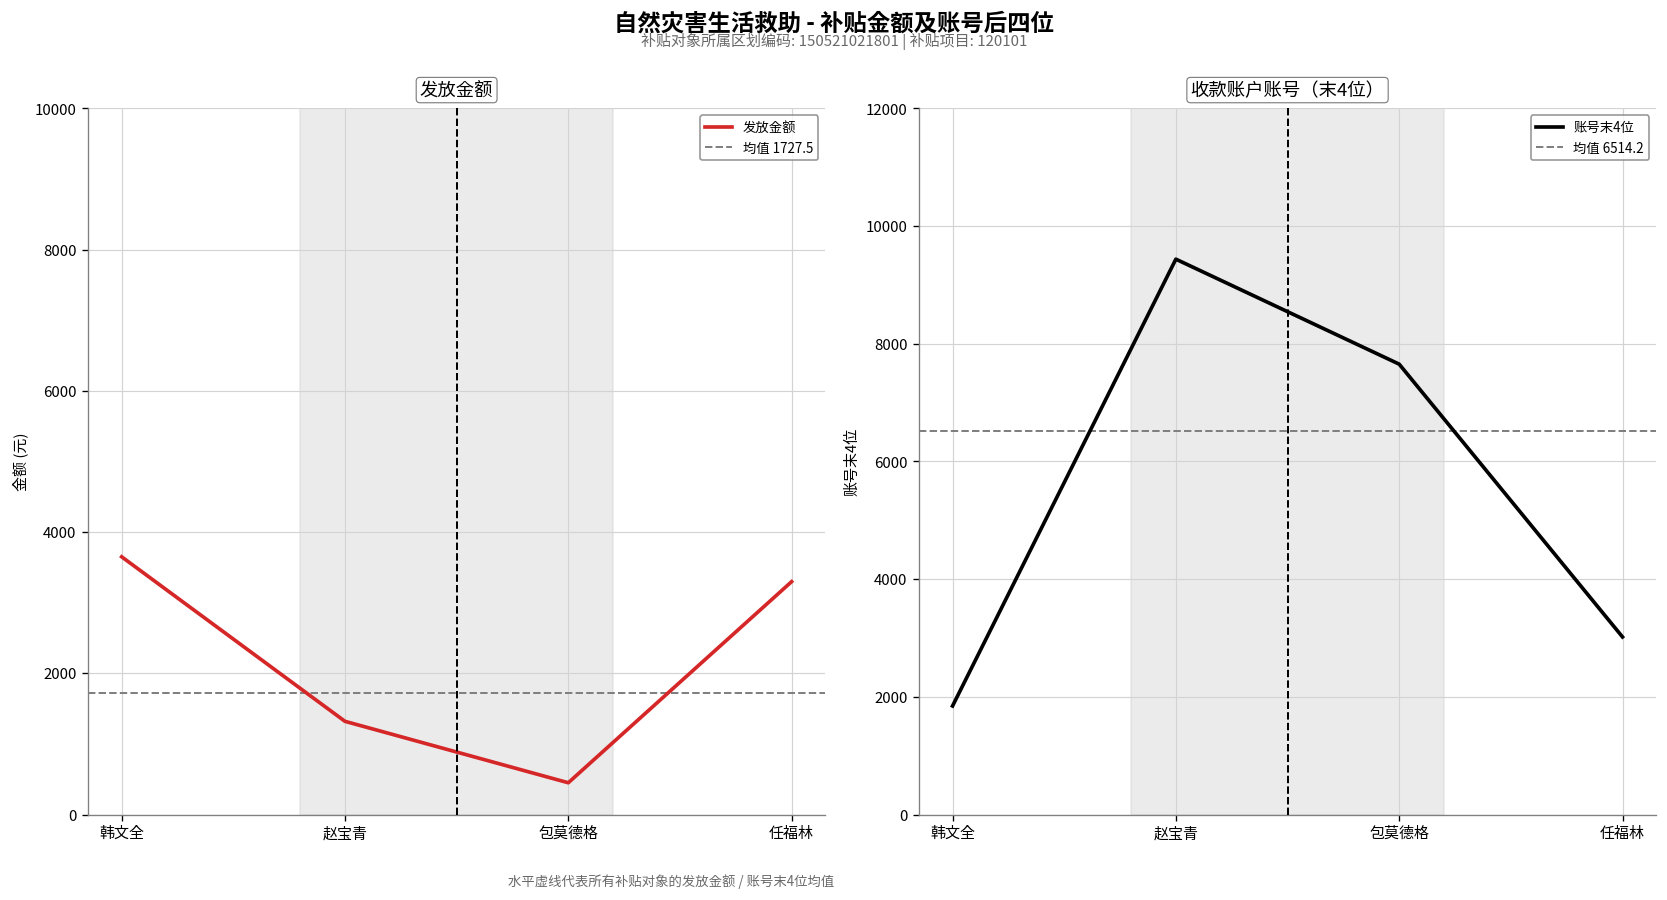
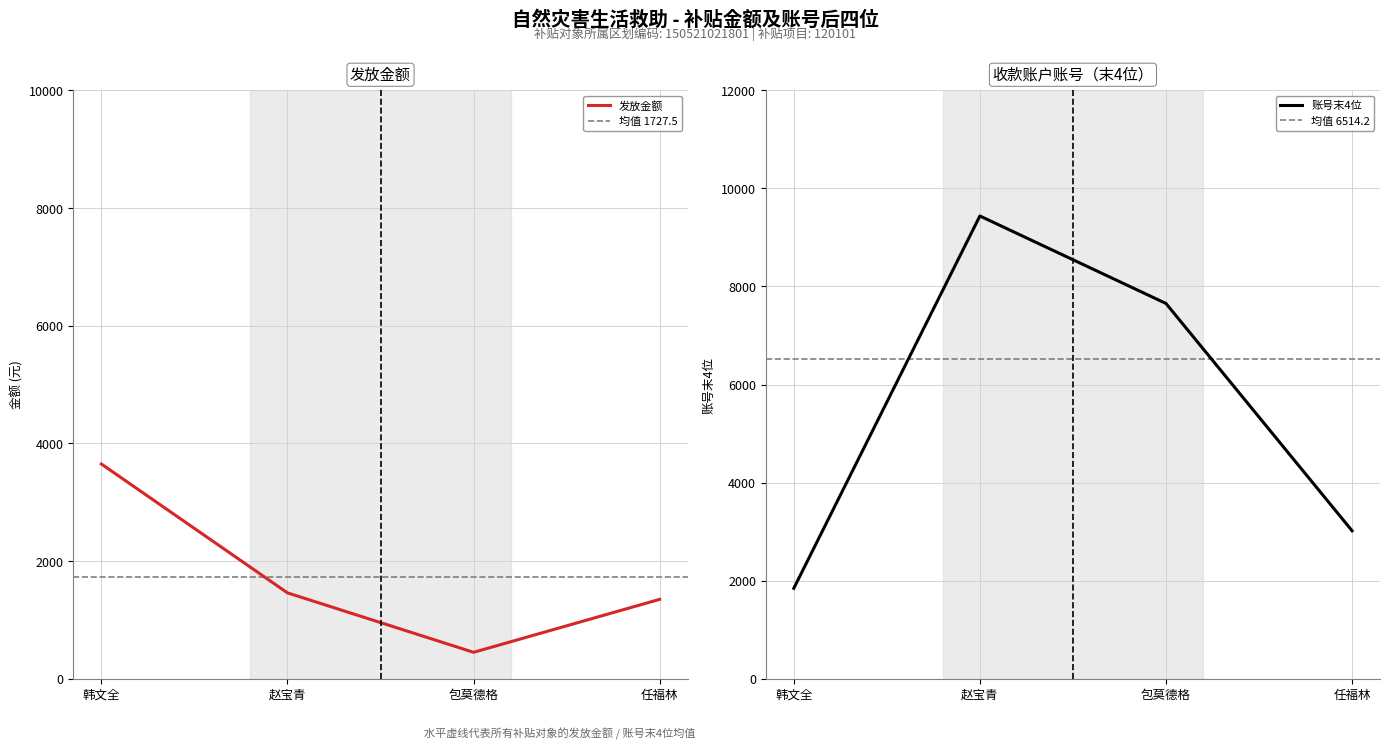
发放金额, 赵宝青: 1300 -> 1500
发放金额, 任福林: 3300 -> 1400
